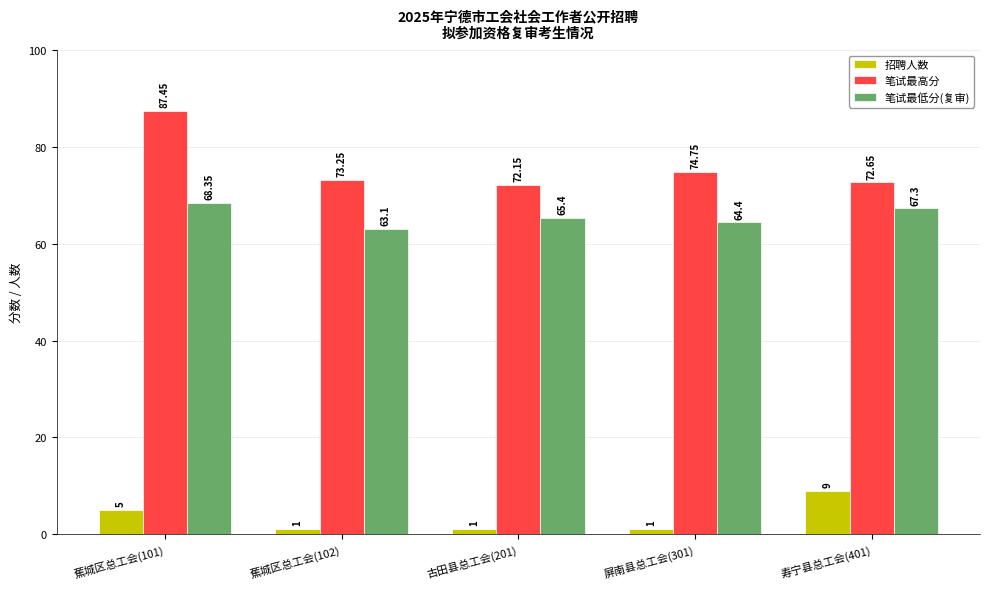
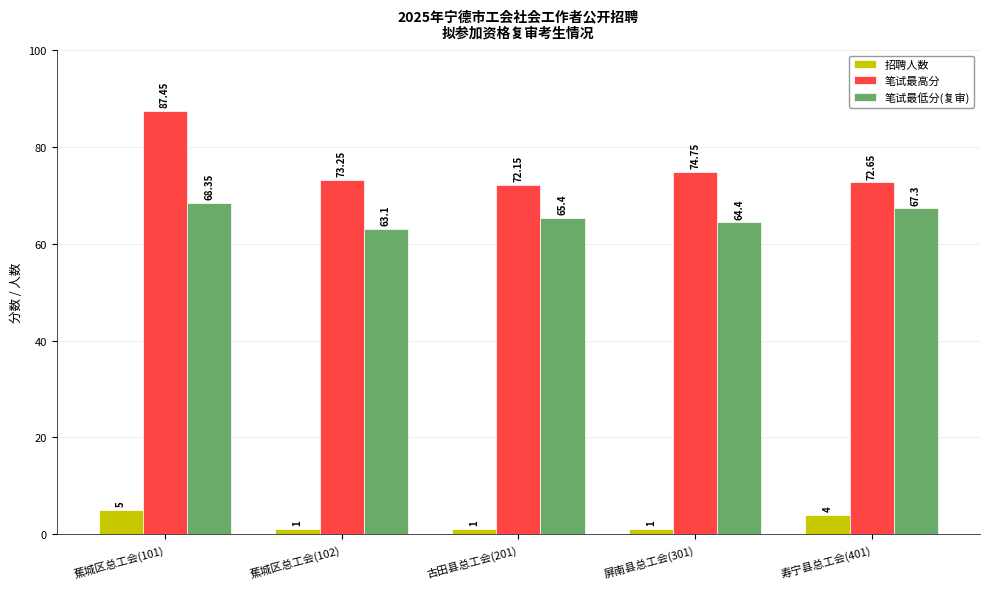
招聘人数, 寿宁县总工会(401): 9 -> 4
